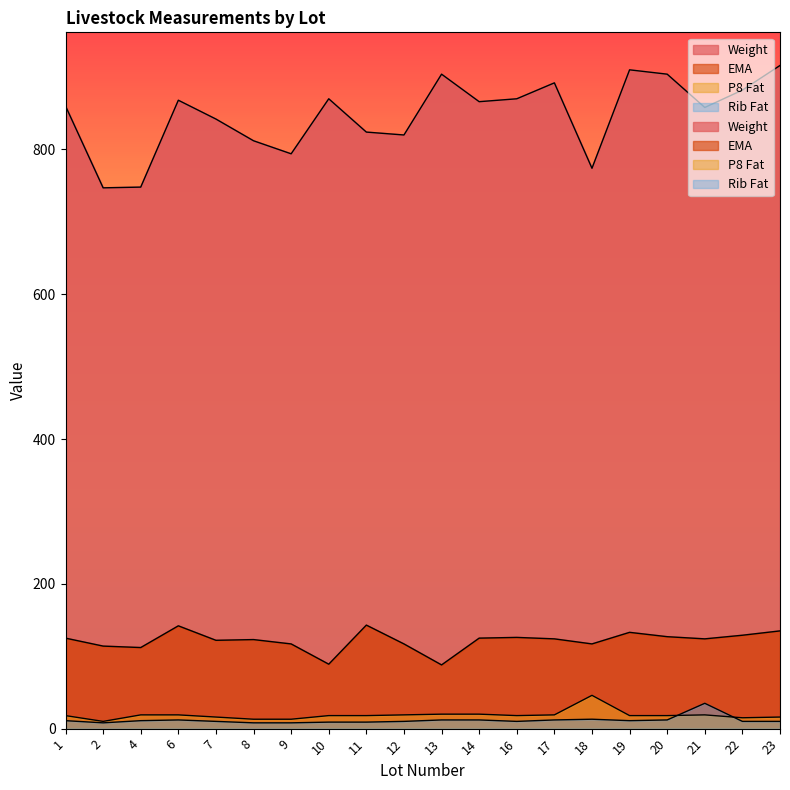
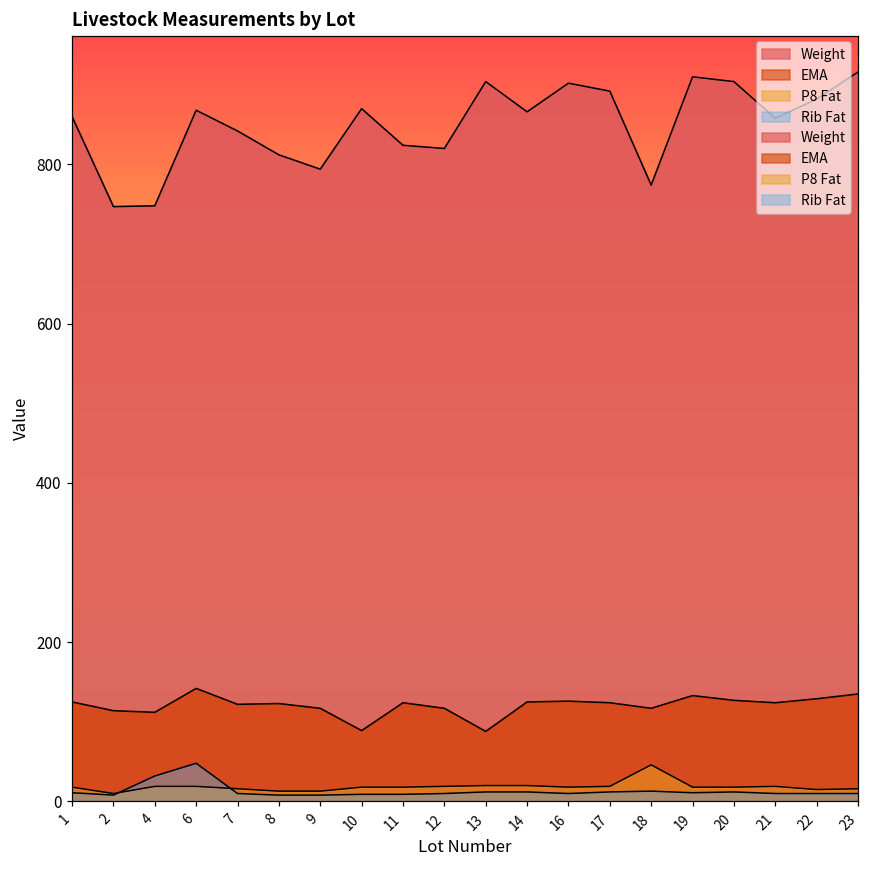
Rib Fat, 4: 10 -> 30
Rib Fat, 6: 10 -> 50
EMA, 11: 140 -> 120
Weight, 16: 870 -> 900
Rib Fat, 21: 40 -> 10
